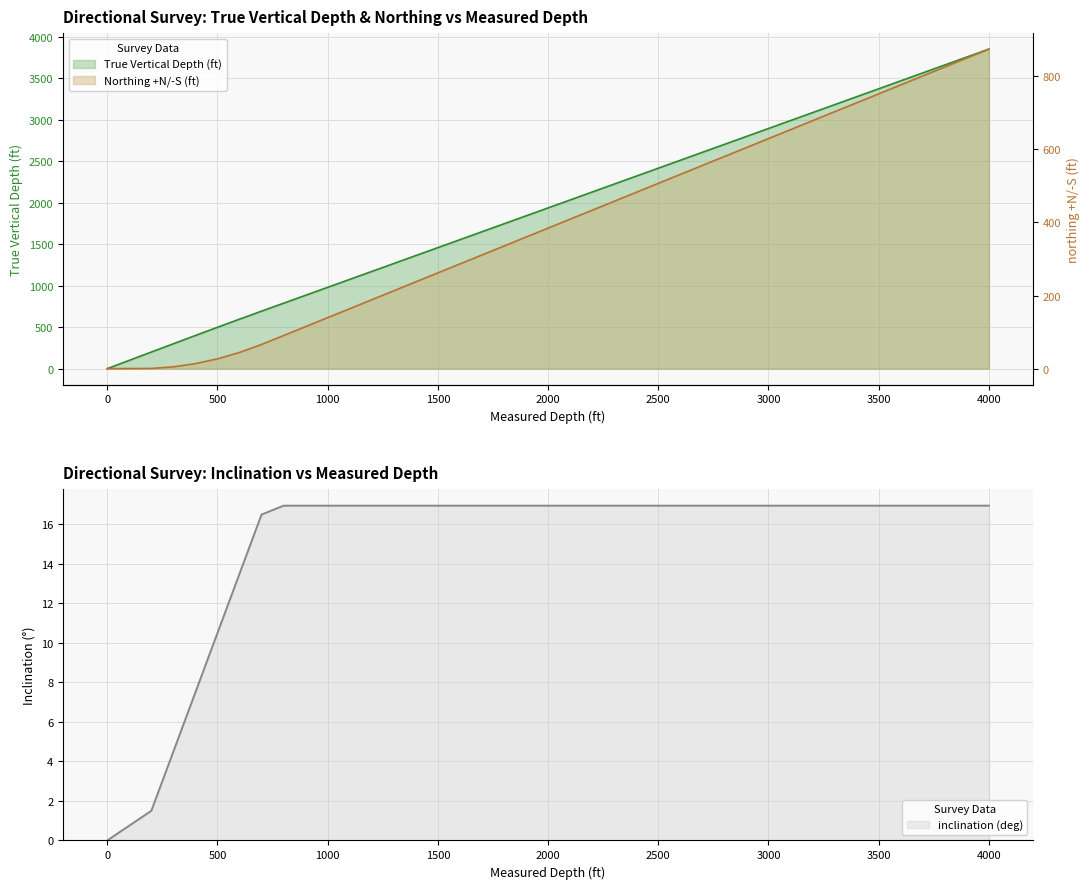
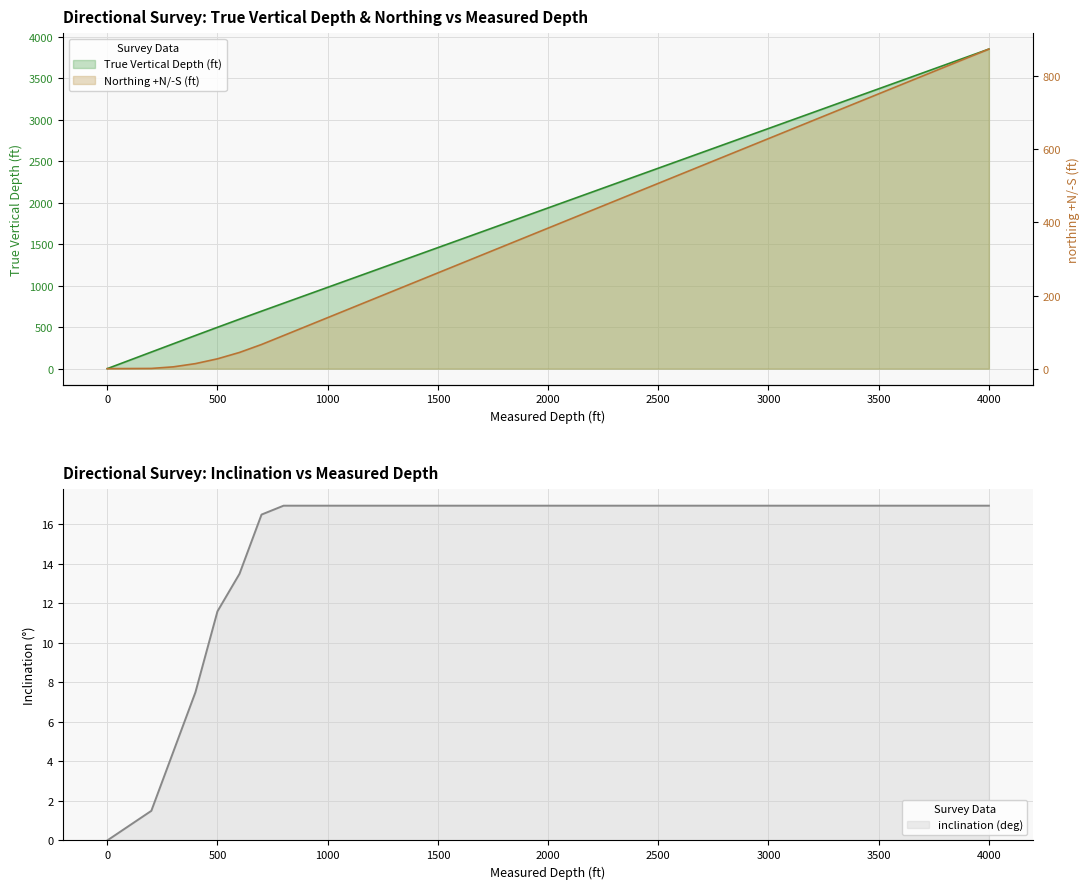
Directional Survey: Inclination vs Measured Depth, 500: 10.5 -> 11.6
